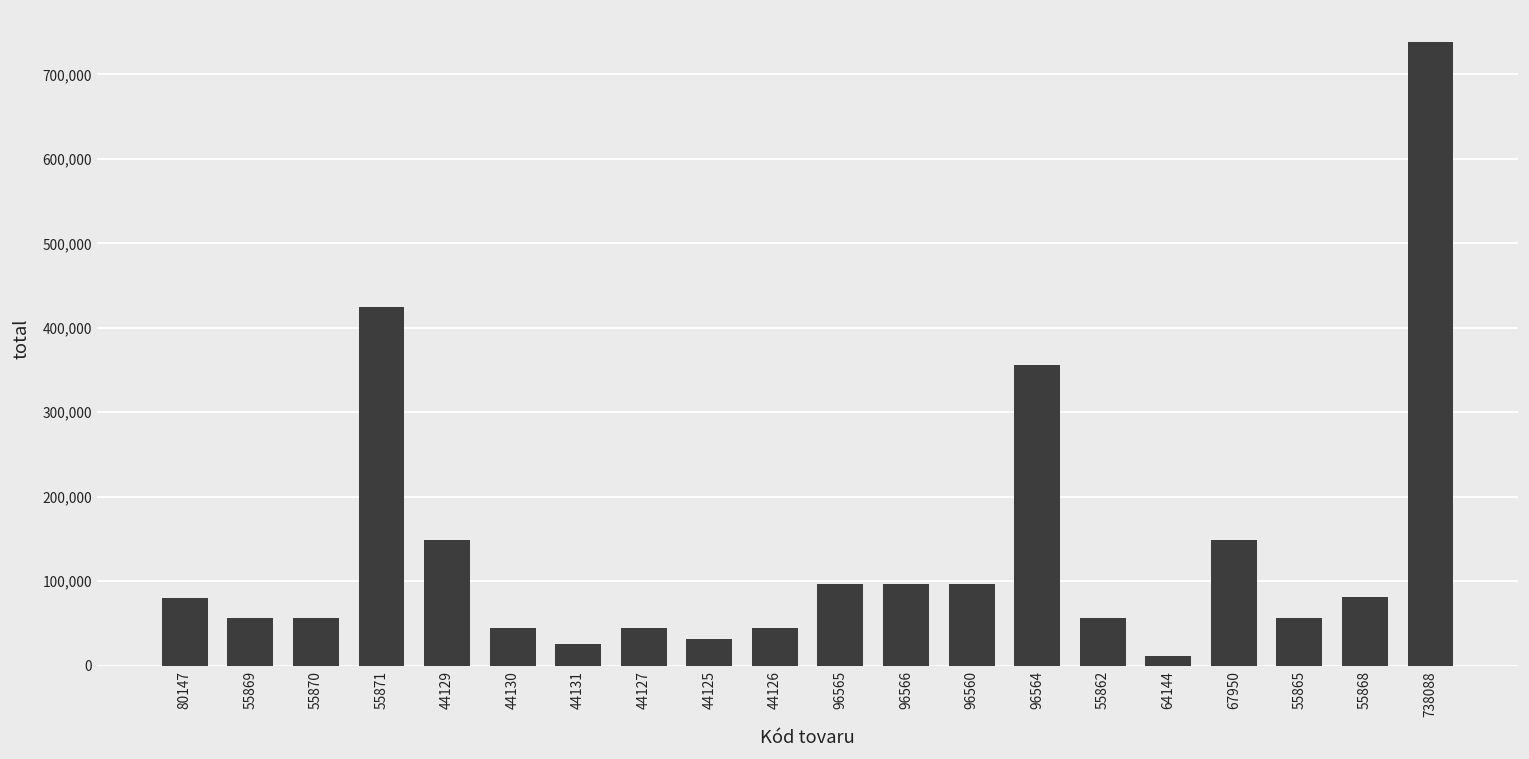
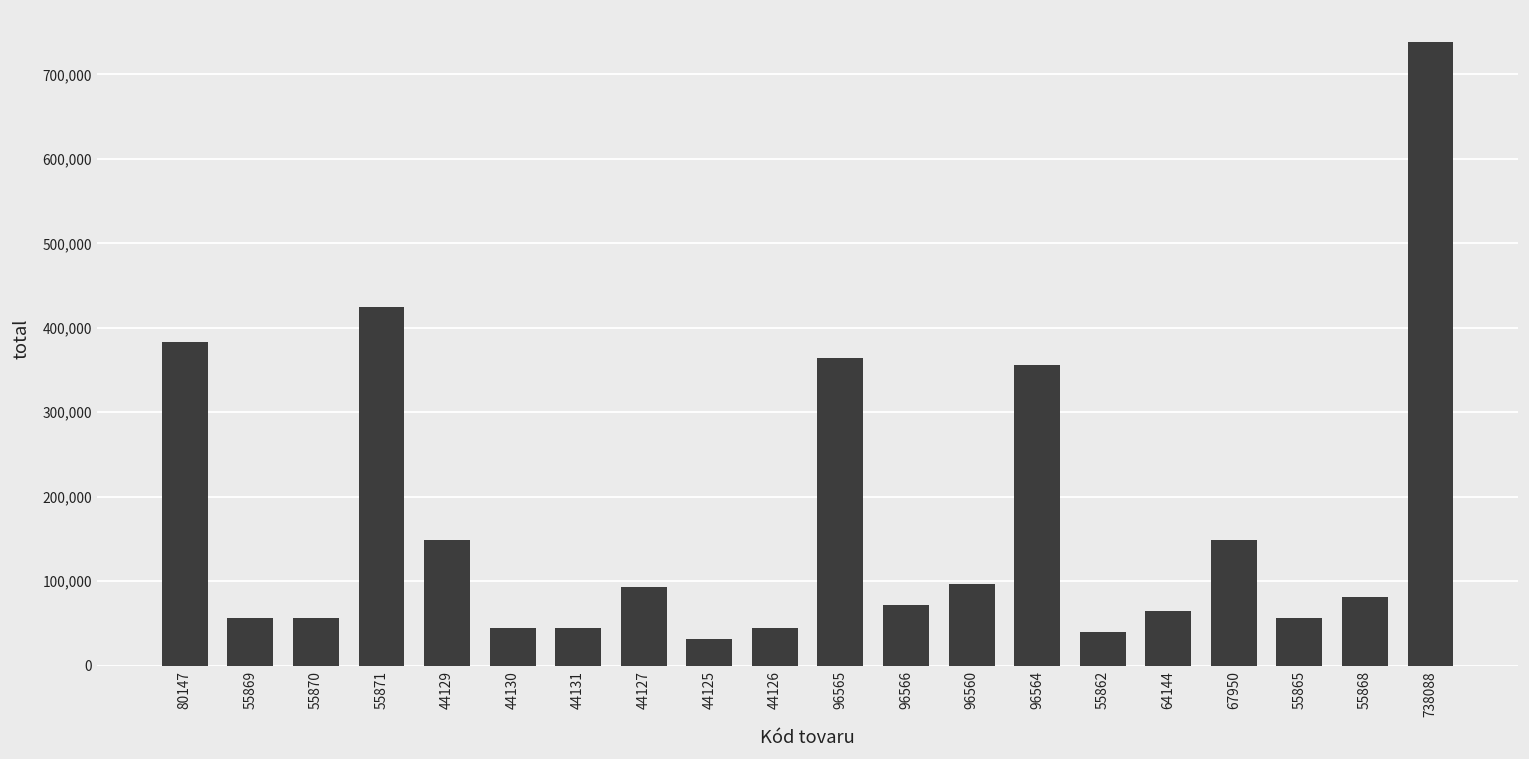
80147: 80,000 -> 380,000
44131: 30,000 -> 40,000
44127: 40,000 -> 90,000
96565: 100,000 -> 360,000
96566: 100,000 -> 70,000
55862: 60,000 -> 40,000
64144: 10,000 -> 60,000
